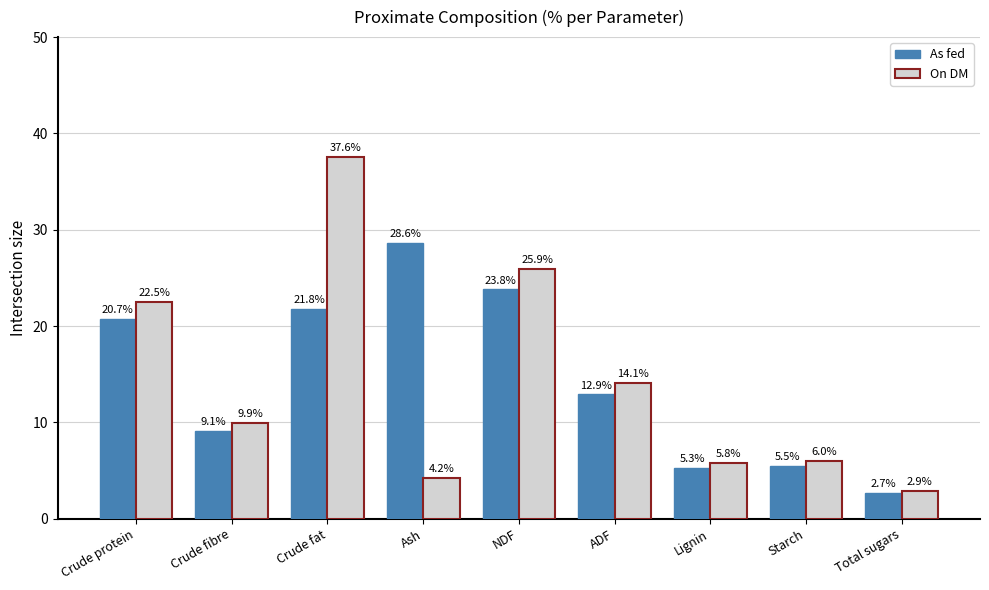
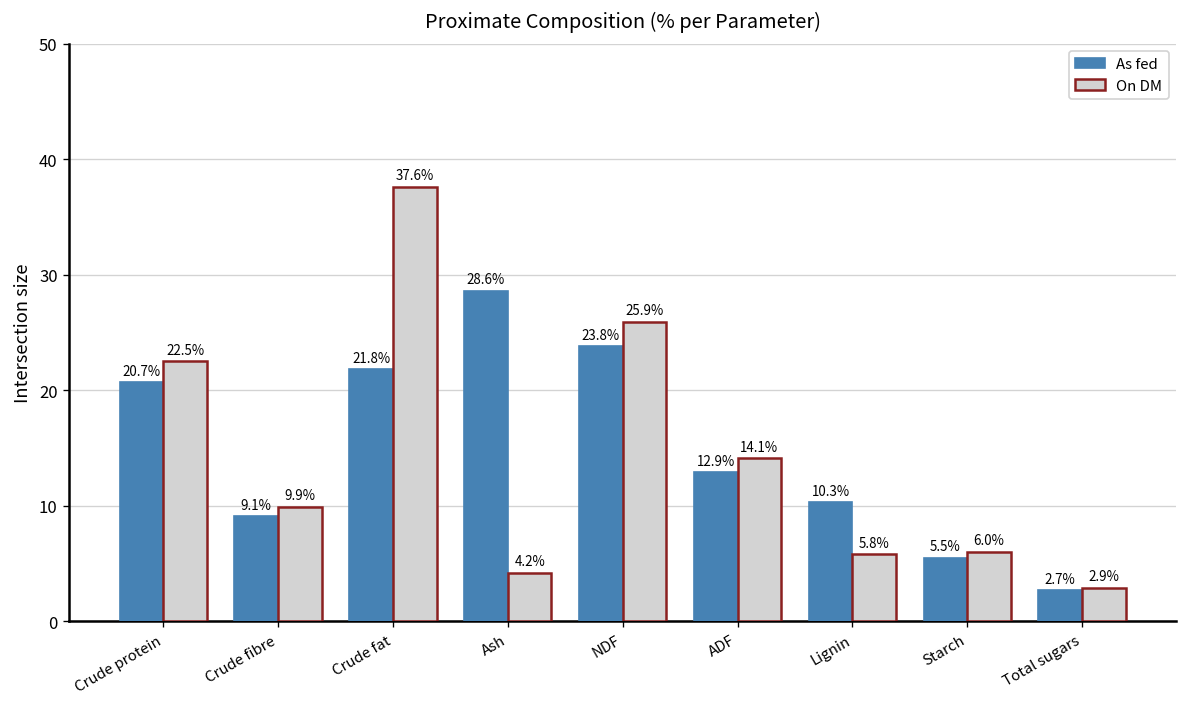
As fed, Lignin: 5.3% -> 10.3%
